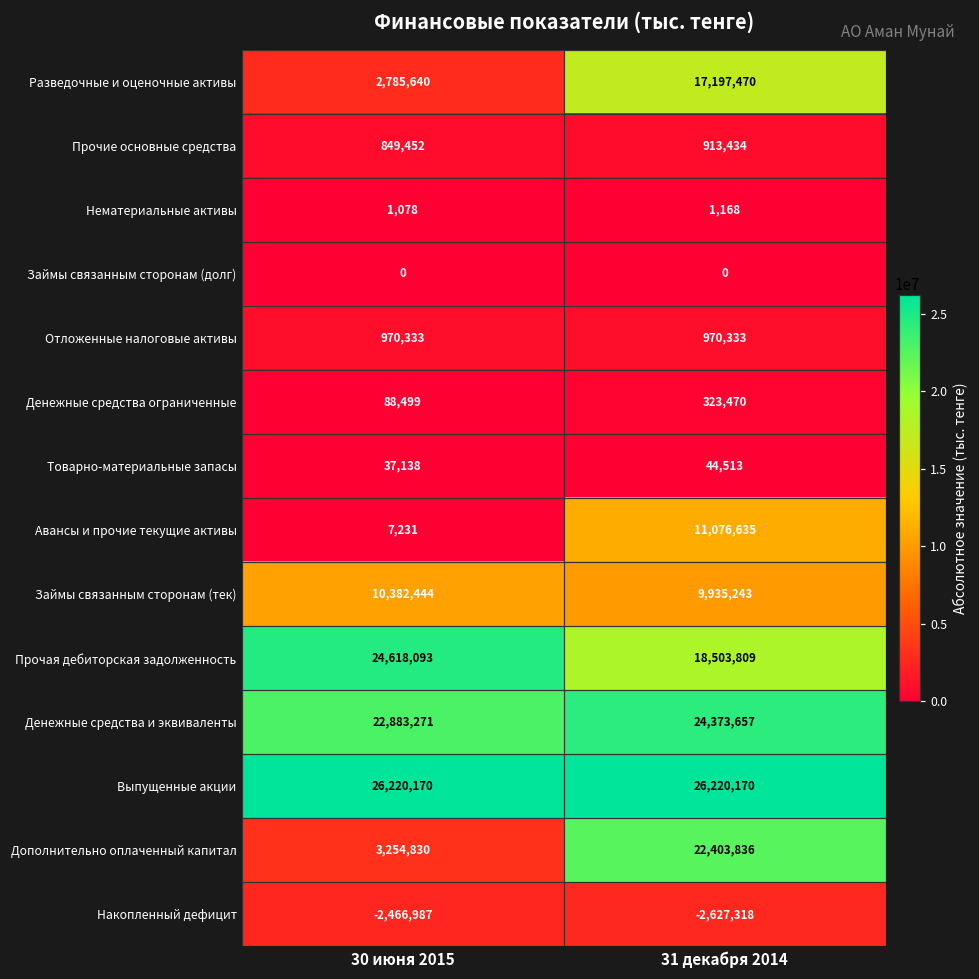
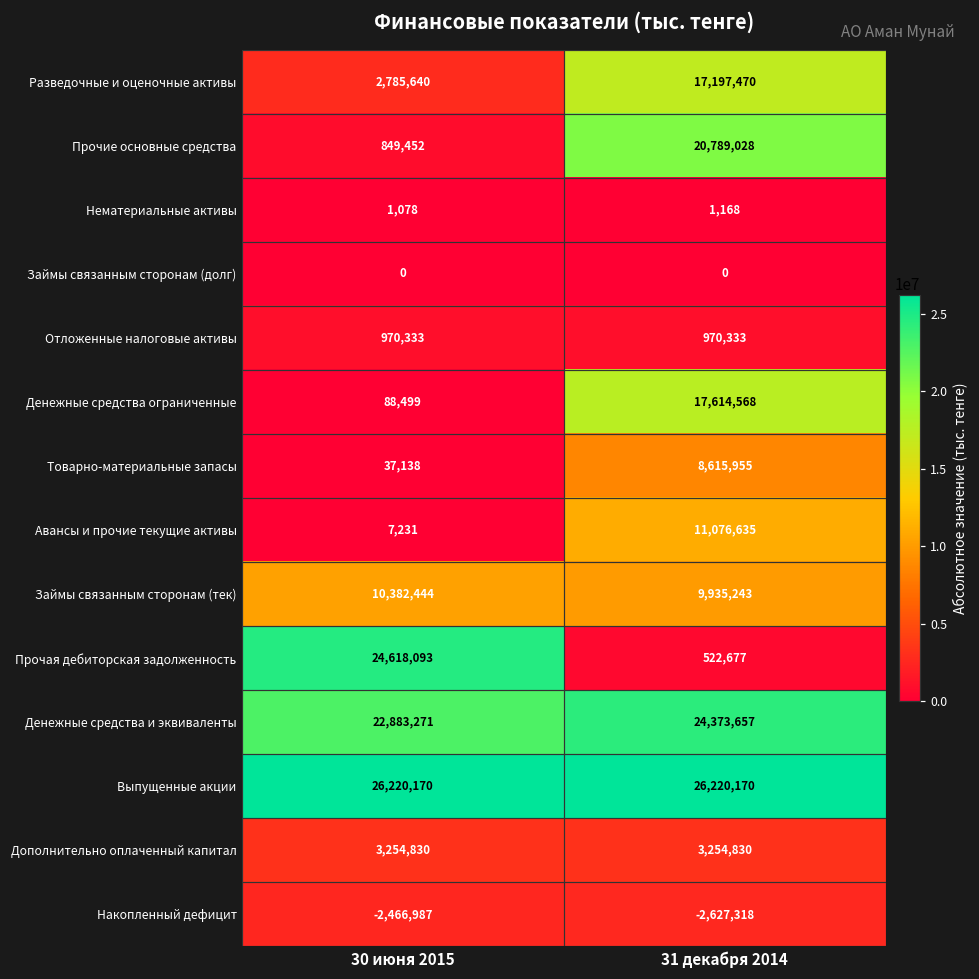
Прочие основные средства, 31 декабря 2014: 913,434 -> 20,789,028
Денежные средства ограниченные, 31 декабря 2014: 323,470 -> 17,614,568
Товарно-материальные запасы, 31 декабря 2014: 44,513 -> 8,615,955
Прочая дебиторская задолженность, 31 декабря 2014: 18,503,809 -> 522,677
Дополнительно оплаченный капитал, 31 декабря 2014: 22,403,836 -> 3,254,830
